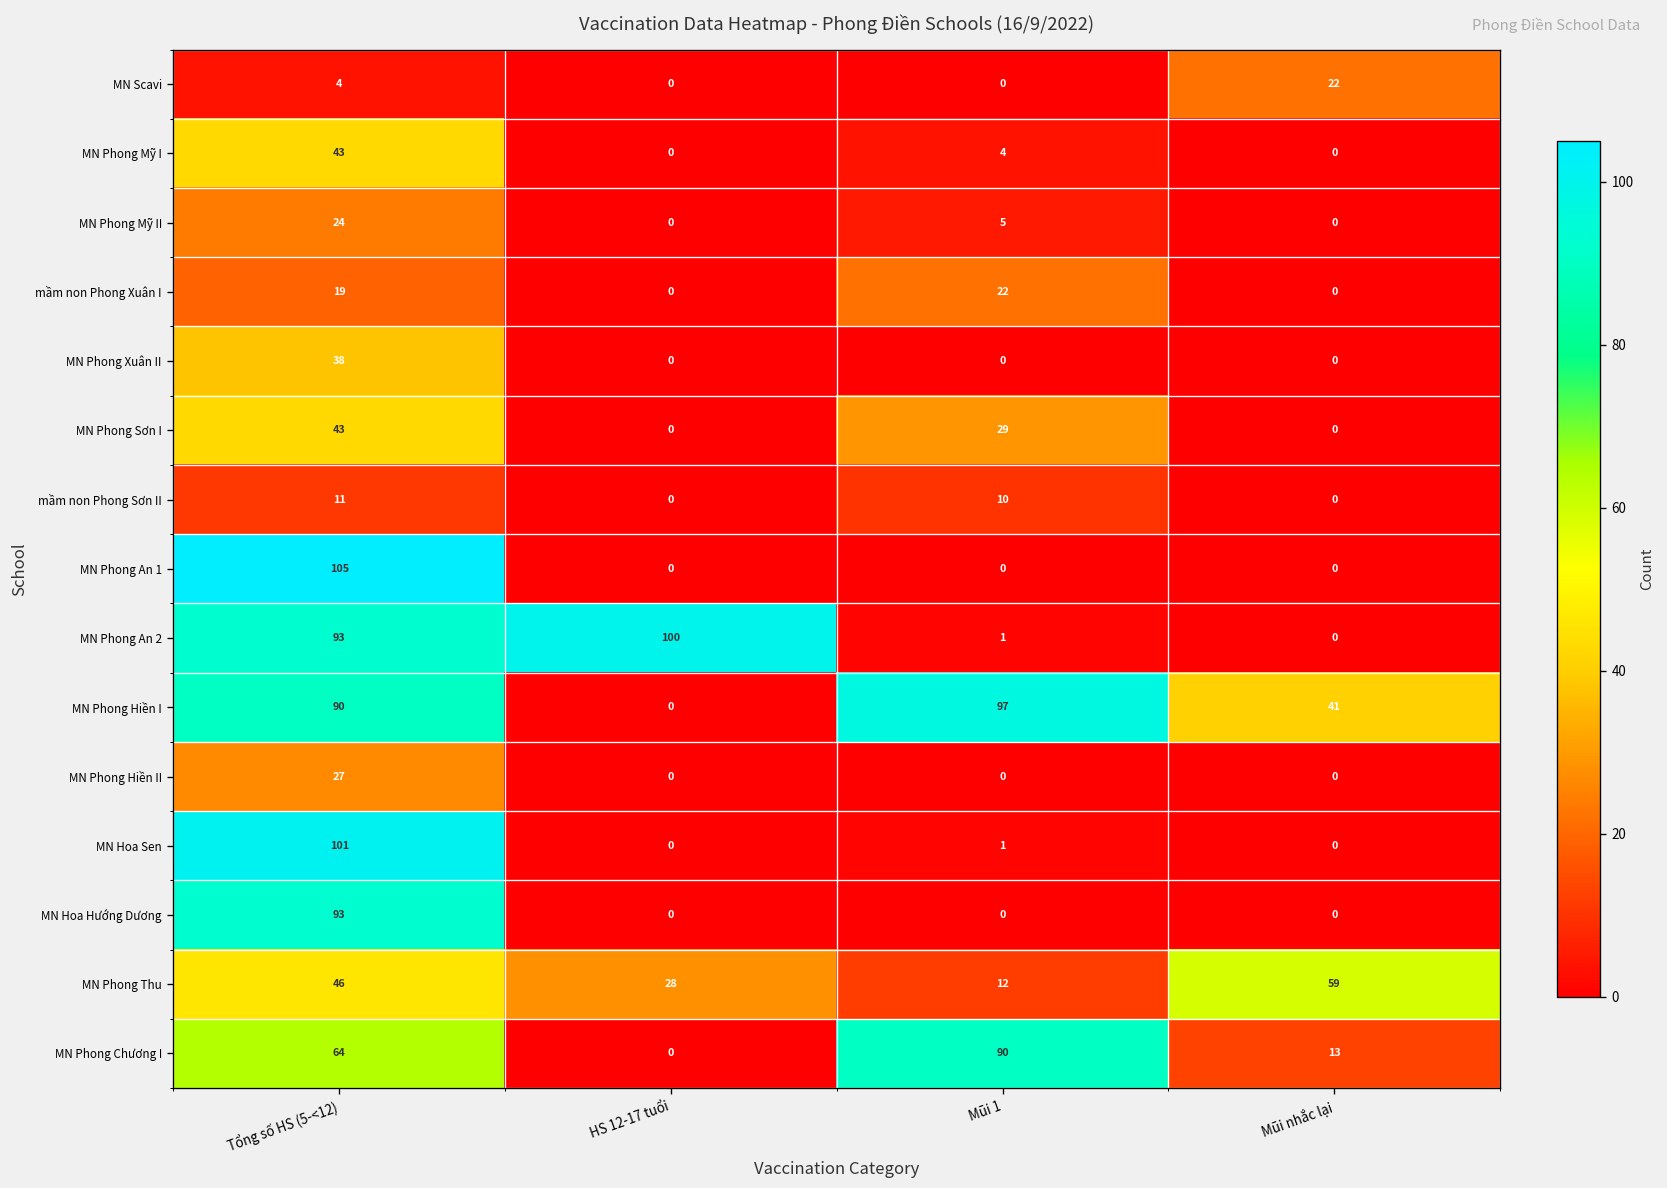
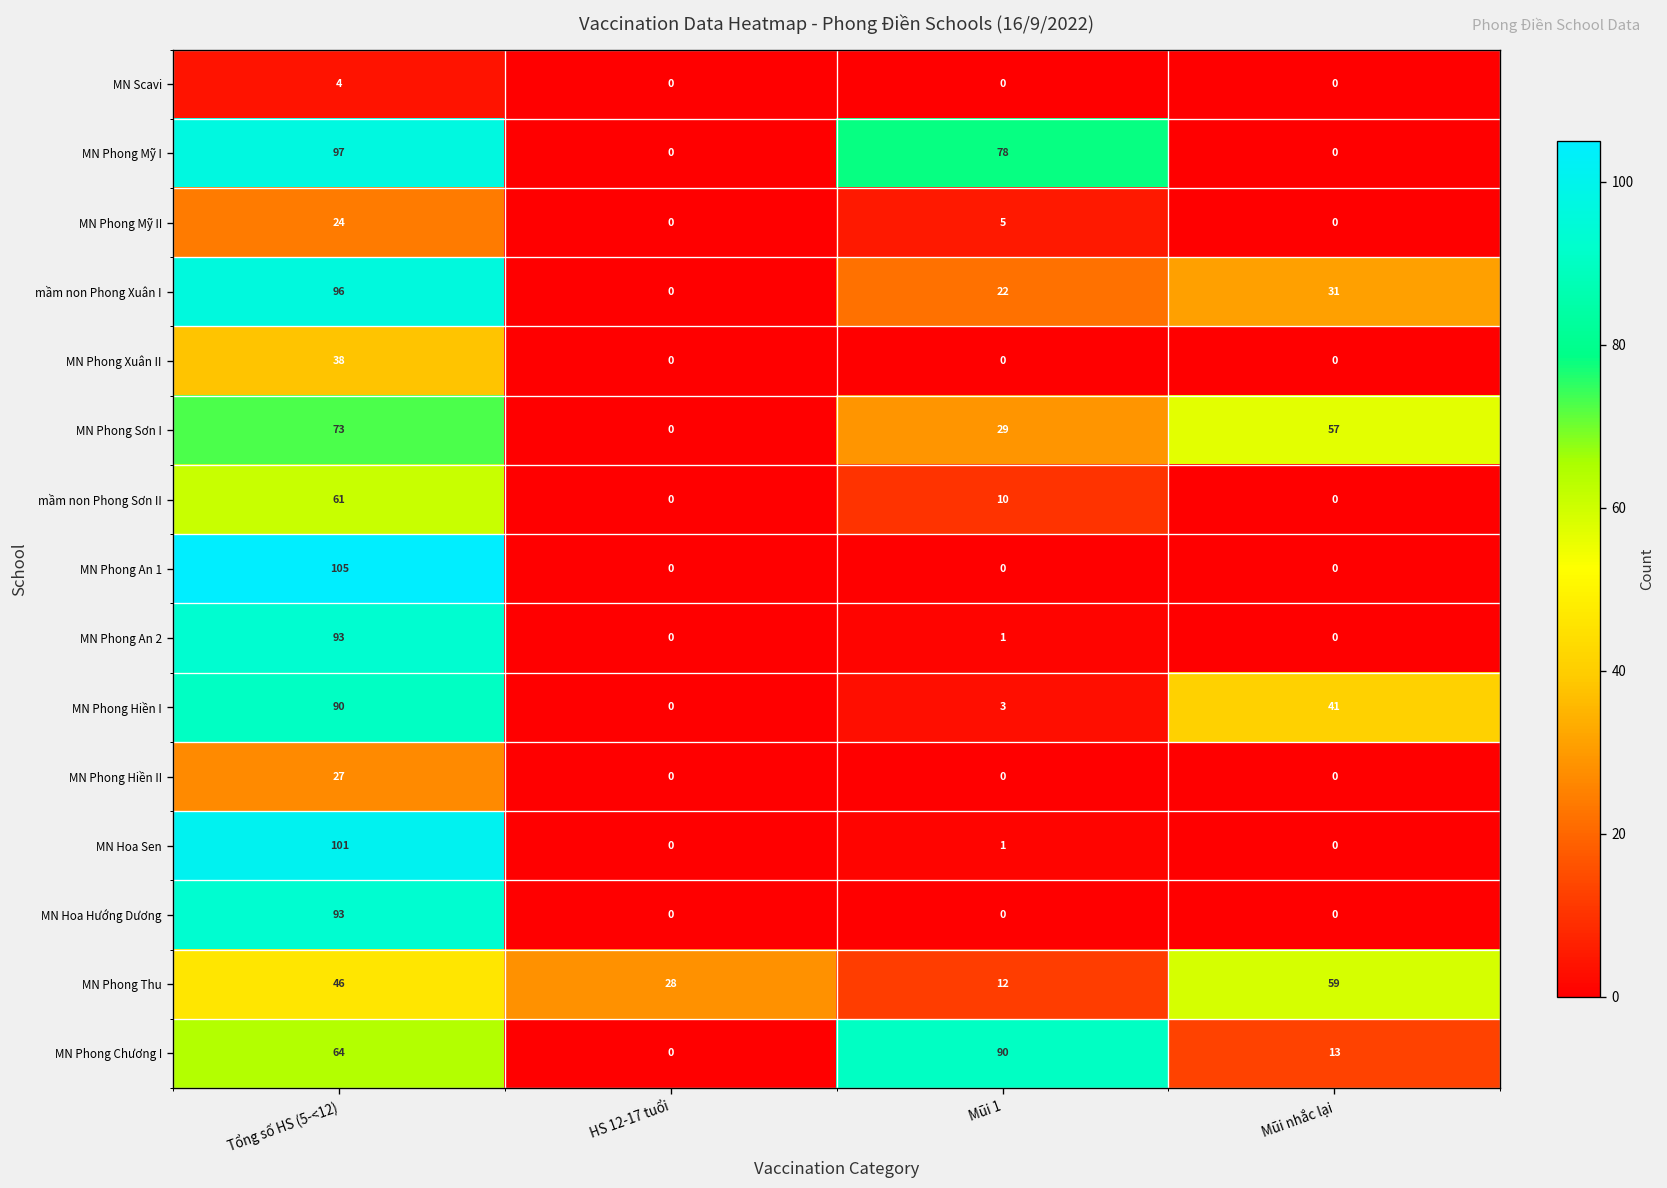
MN Scavi, Mũi nhắc lại: 22 -> 0
MN Phong Mỹ I, Tổng số HS (5-<12): 43 -> 97
MN Phong Mỹ I, Mũi 1: 4 -> 78
mầm non Phong Xuân I, Tổng số HS (5-<12): 19 -> 96
mầm non Phong Xuân I, Mũi nhắc lại: 0 -> 31
MN Phong Sơn I, Tổng số HS (5-<12): 43 -> 73
MN Phong Sơn I, Mũi nhắc lại: 0 -> 57
mầm non Phong Sơn II, Tổng số HS (5-<12): 11 -> 61
MN Phong An 2, HS 12-17 tuổi: 100 -> 0
MN Phong Hiền I, Mũi 1: 97 -> 3
